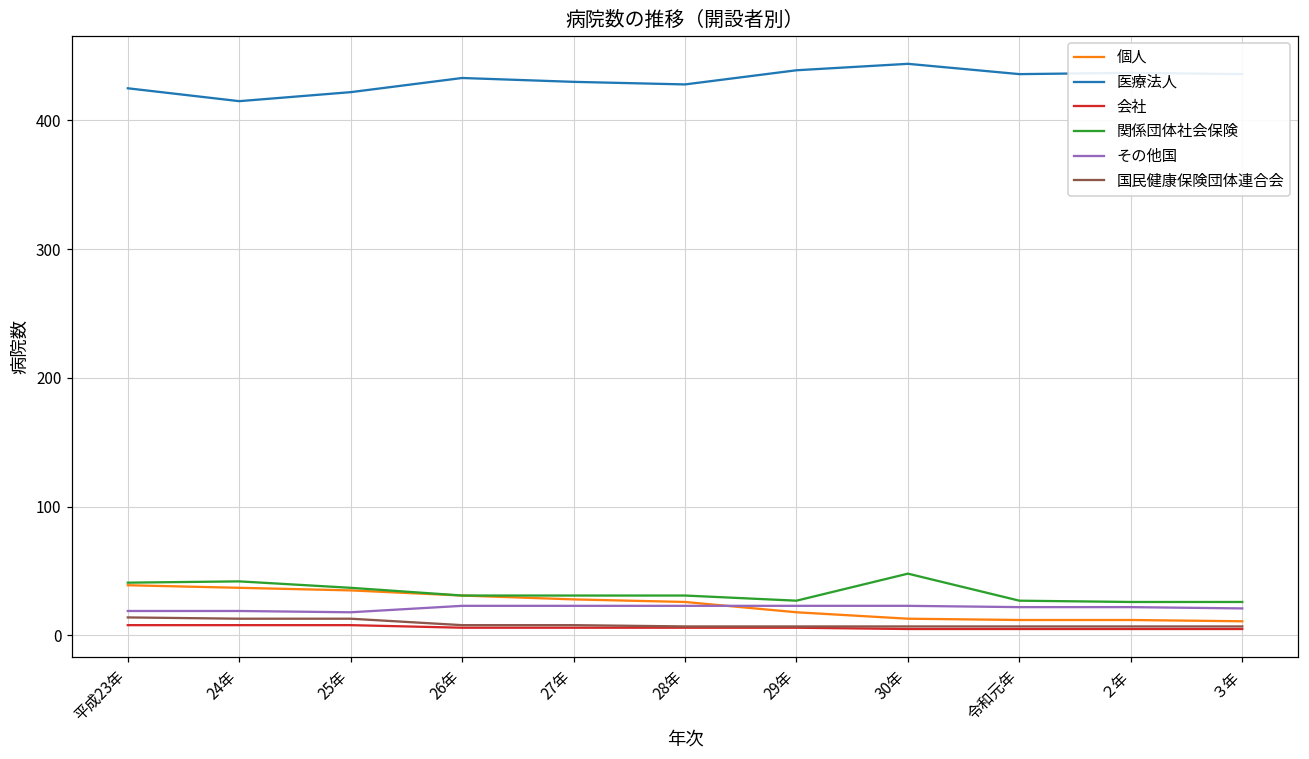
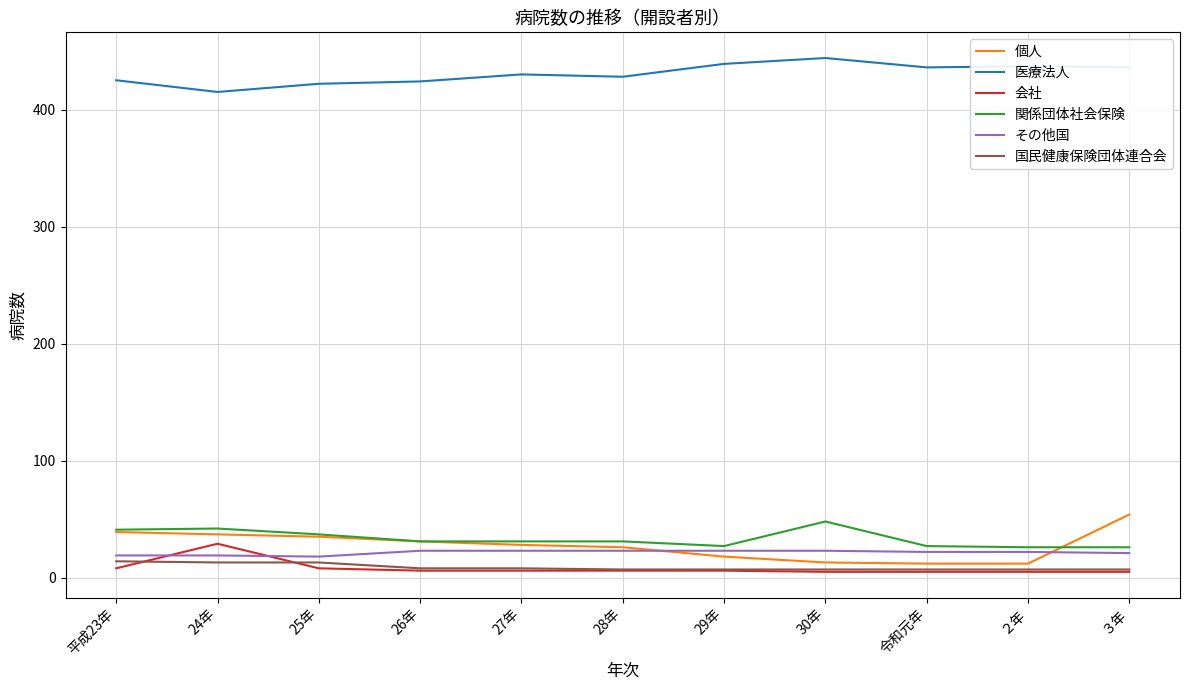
会社, 24年: 8 -> 29
医療法人, 26年: 433 -> 424
個人, ３年: 11 -> 54
